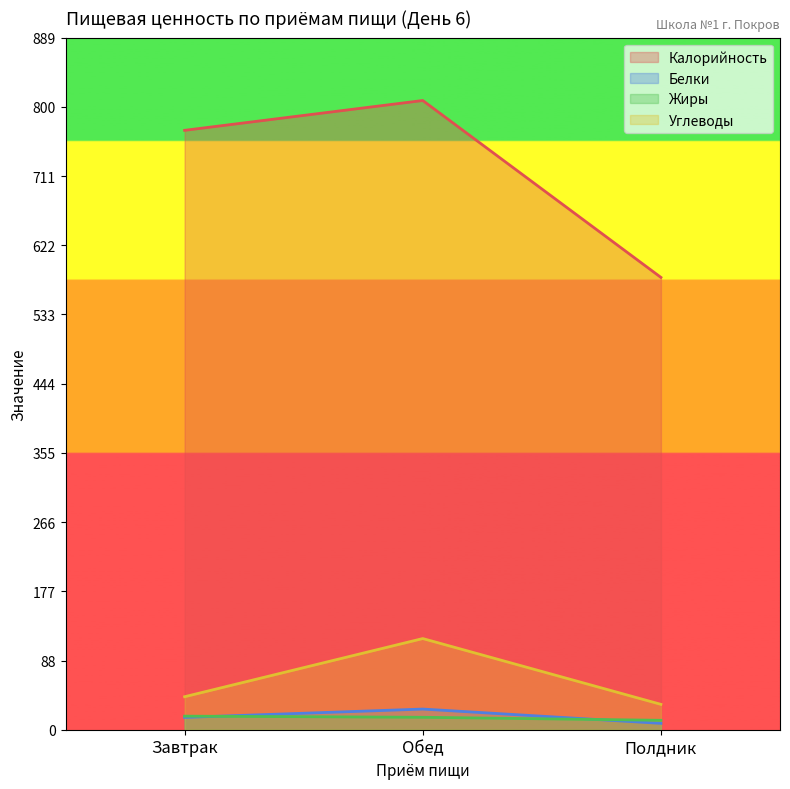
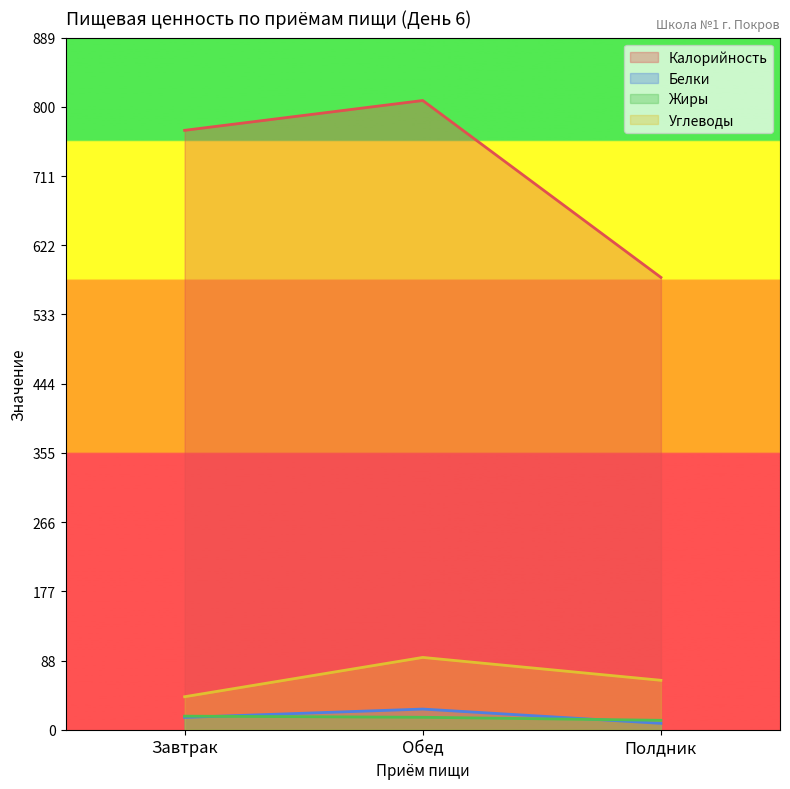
Углеводы, Обед: 120 -> 90
Углеводы, Полдник: 30 -> 60
